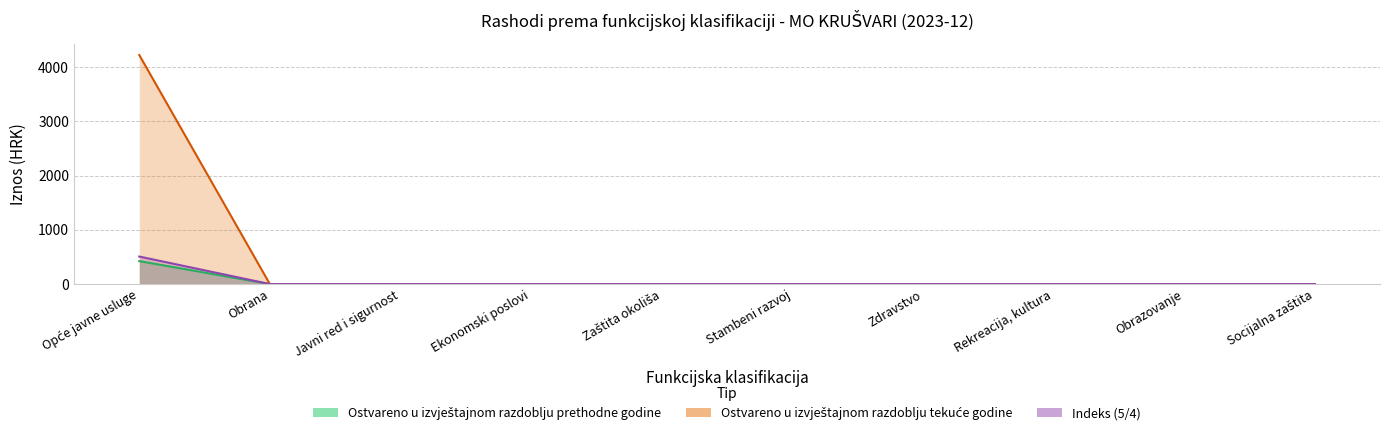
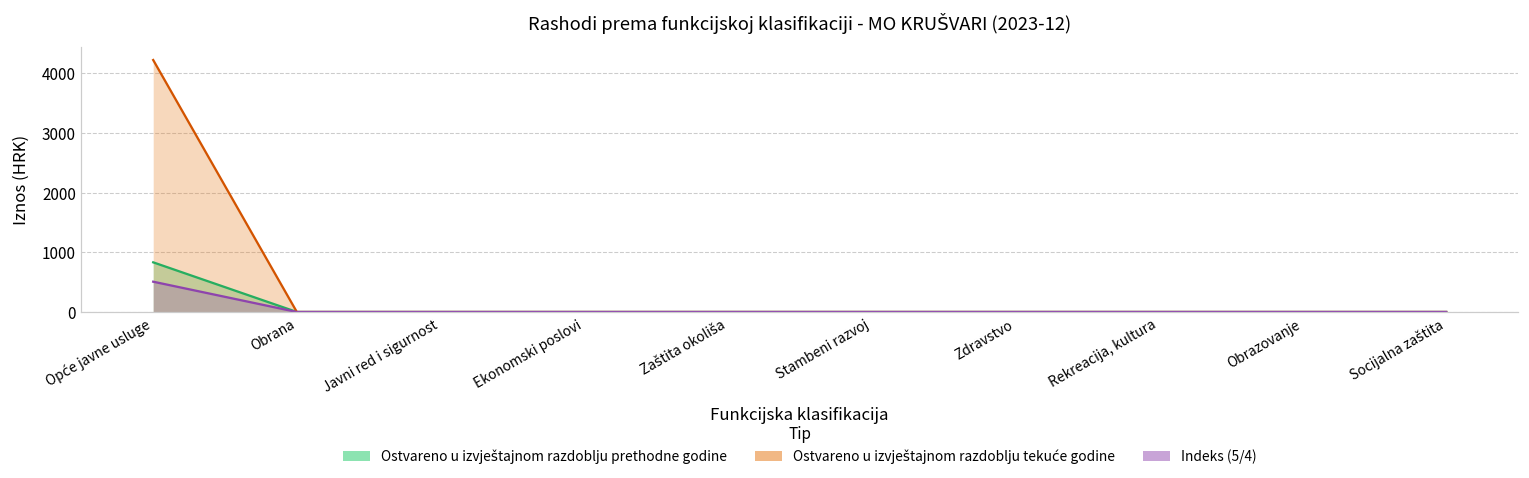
Ostvareno u izvještajnom razdoblju prethodne godine, Opće javne usluge: 400 -> 800
